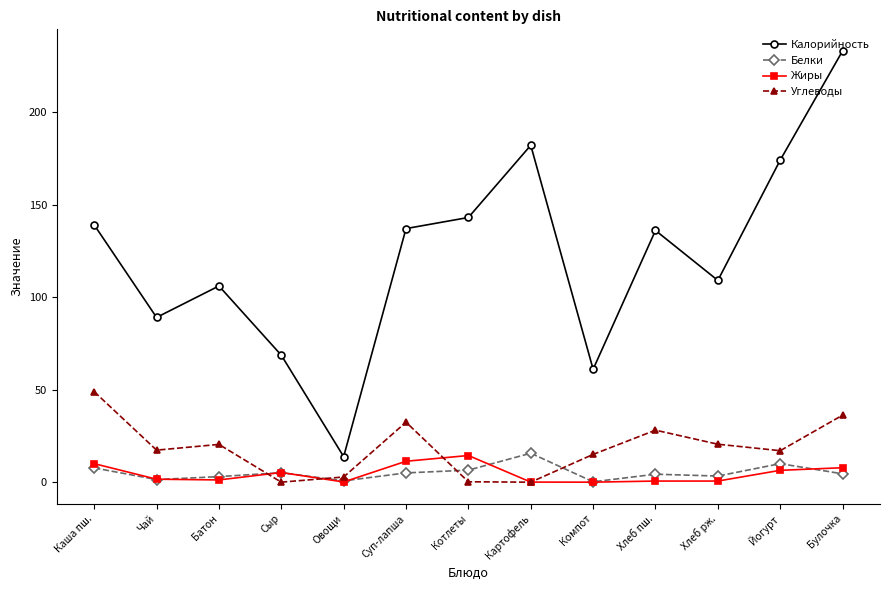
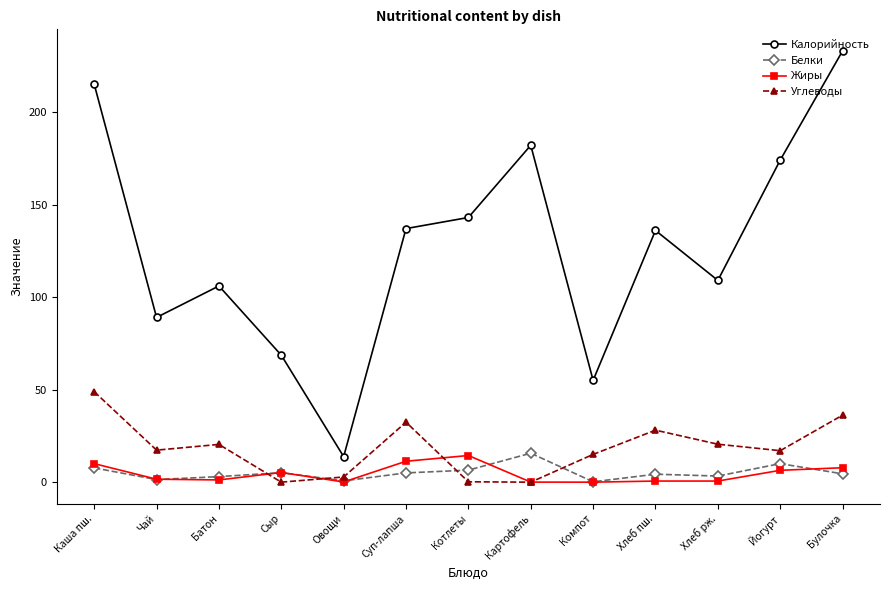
Калорийность, Каша пш.: 139 -> 215
Калорийность, Компот: 61 -> 55
